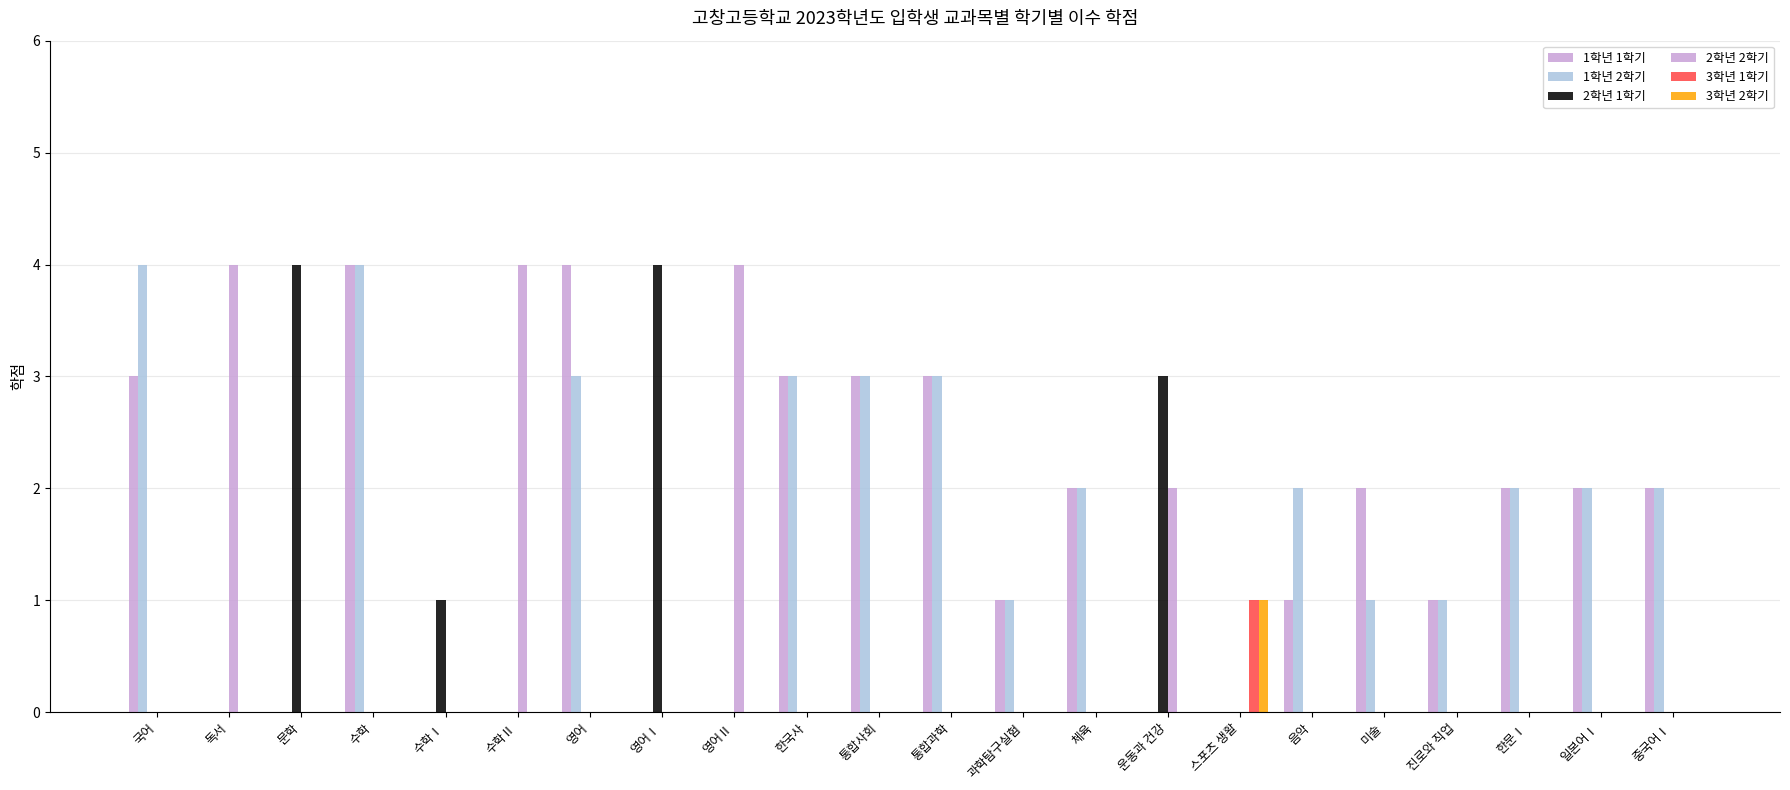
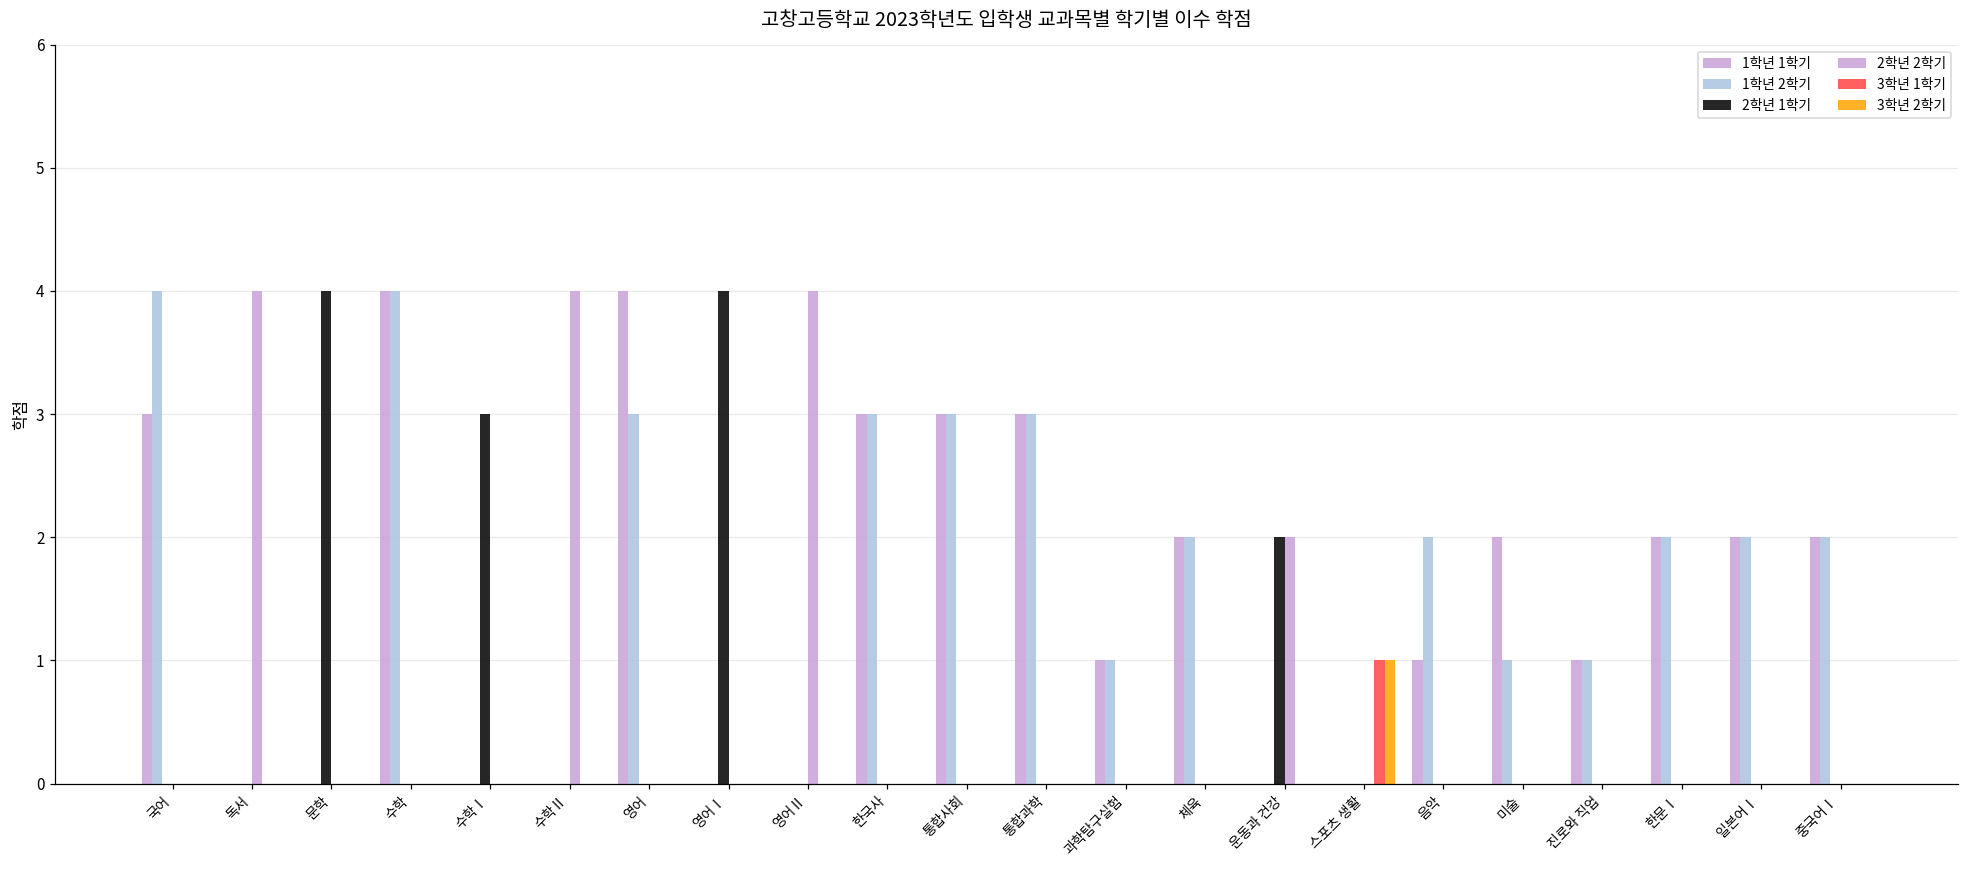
2학년 1학기, 수학Ⅰ: 1 -> 3
2학년 1학기, 운동과 건강: 3 -> 2
